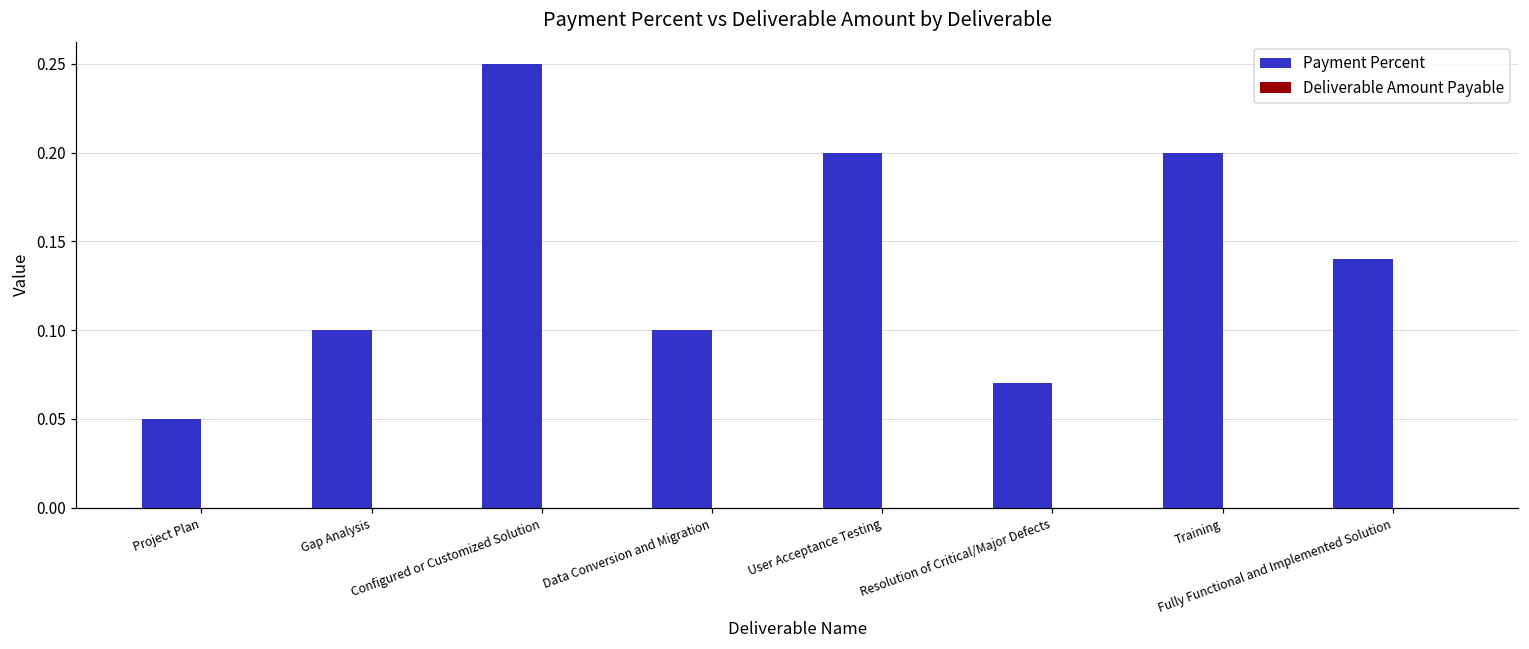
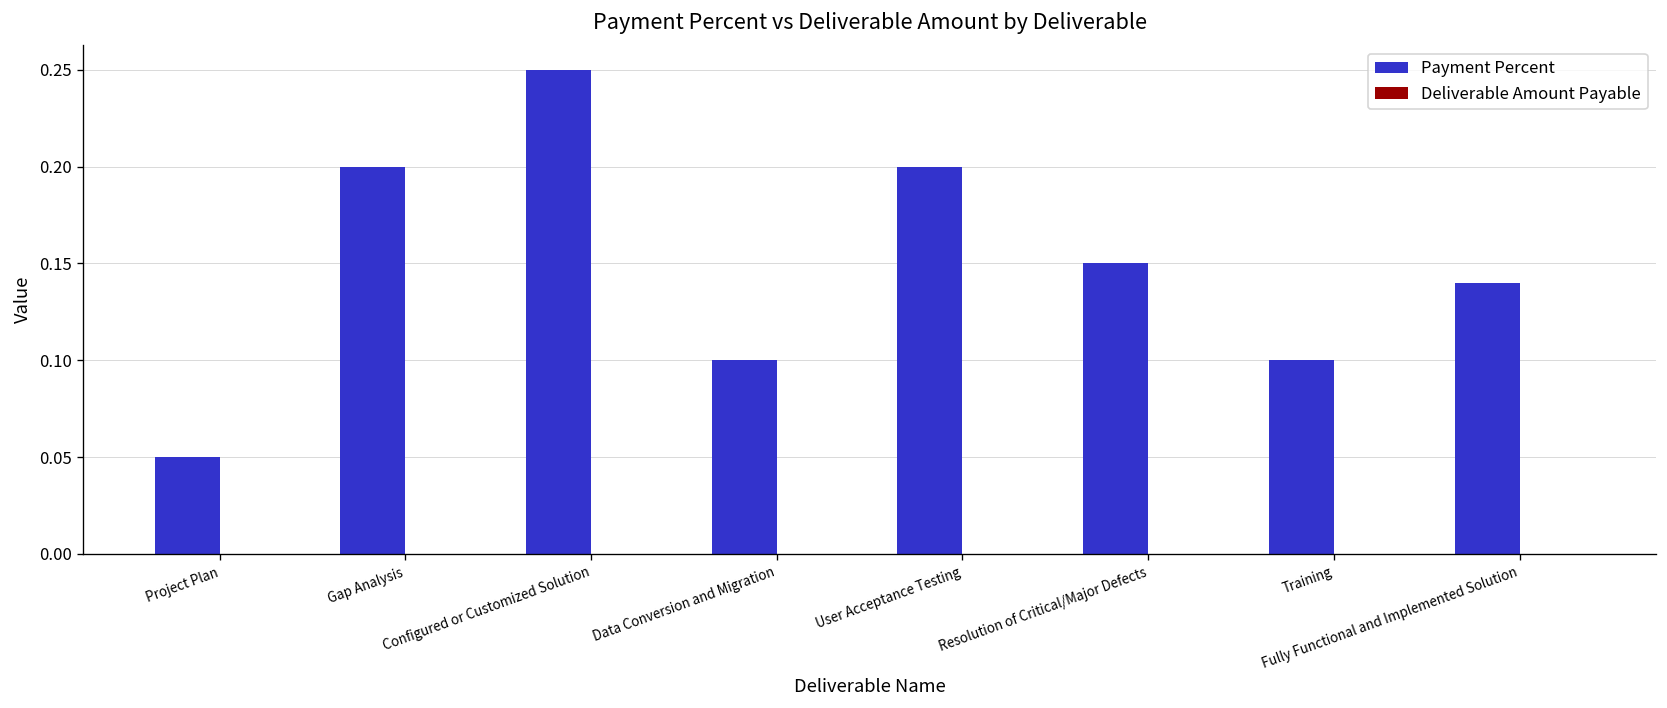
Payment Percent, Gap Analysis: 0.1 -> 0.2
Payment Percent, Resolution of Critical/Major Defects: 0.07 -> 0.15
Payment Percent, Training: 0.2 -> 0.1
